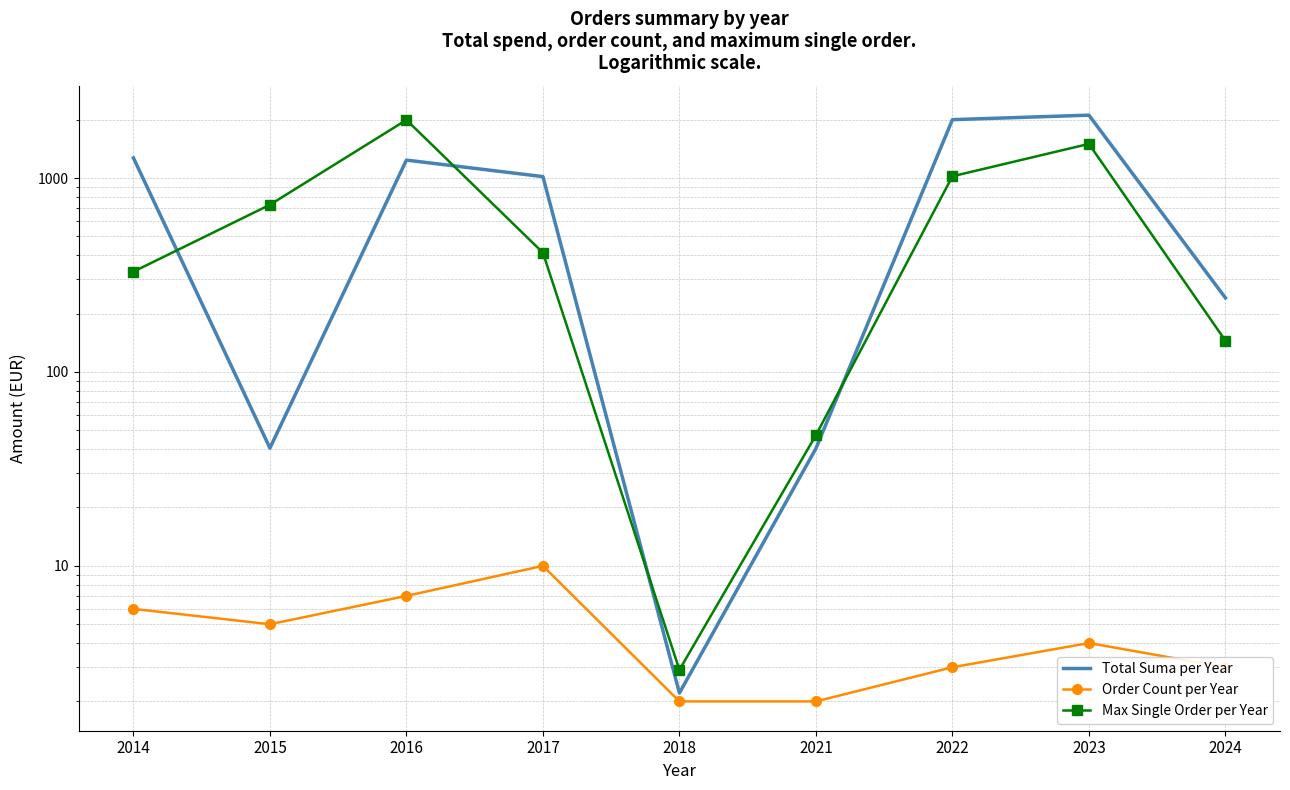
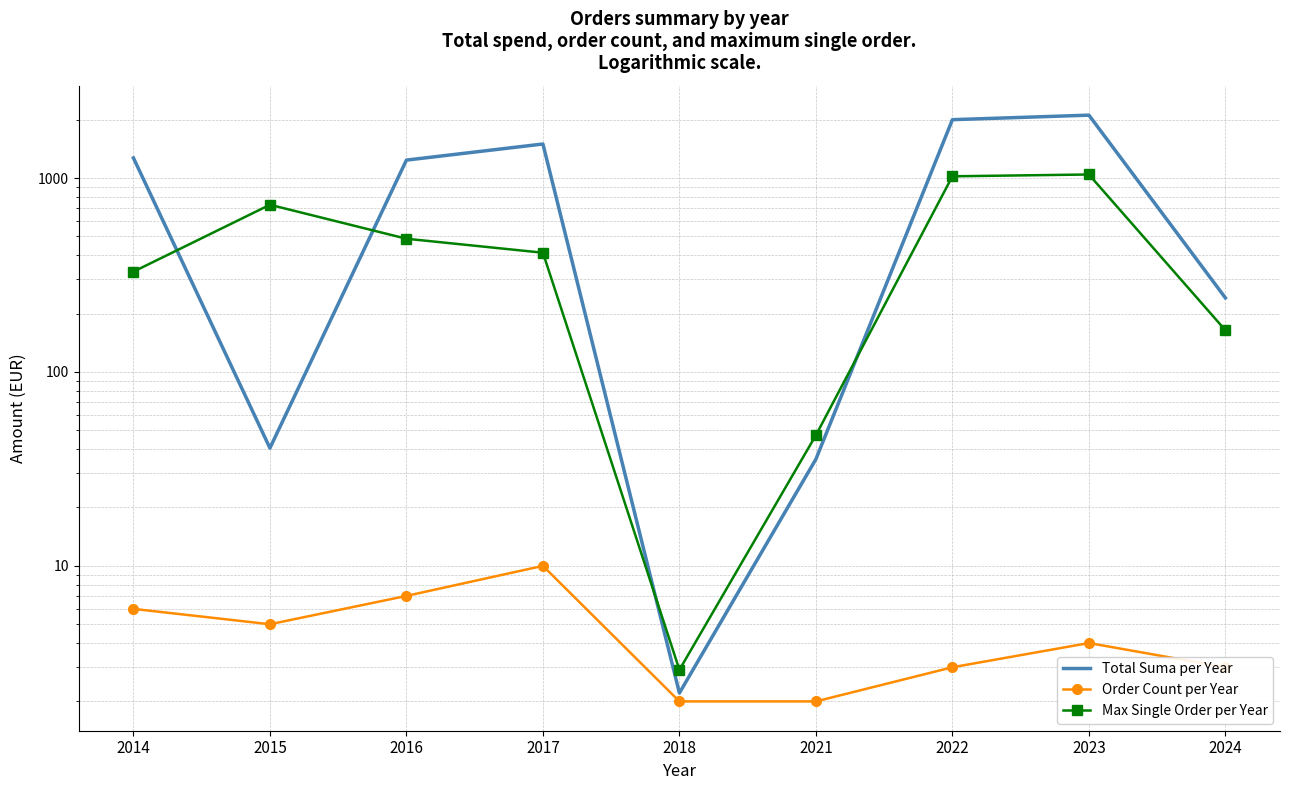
Max Single Order per Year, 2016: 2000 -> 490
Total Suma per Year, 2017: 1000 -> 1500
Total Suma per Year, 2021: 40 -> 36
Max Single Order per Year, 2023: 1500 -> 1000
Max Single Order per Year, 2024: 150 -> 160
